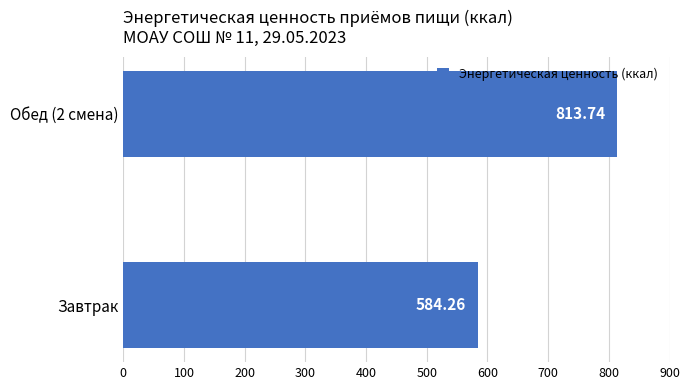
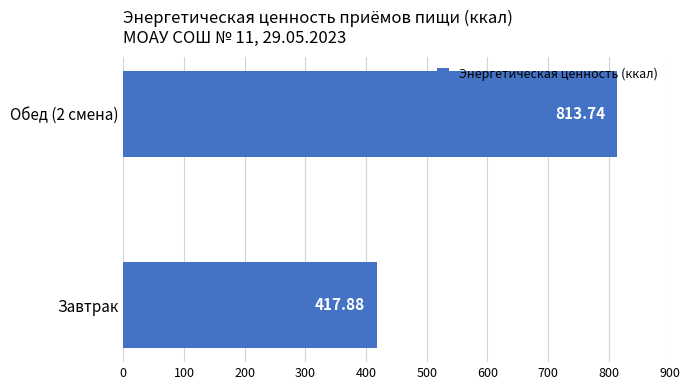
Завтрак: 584.26 -> 417.88
